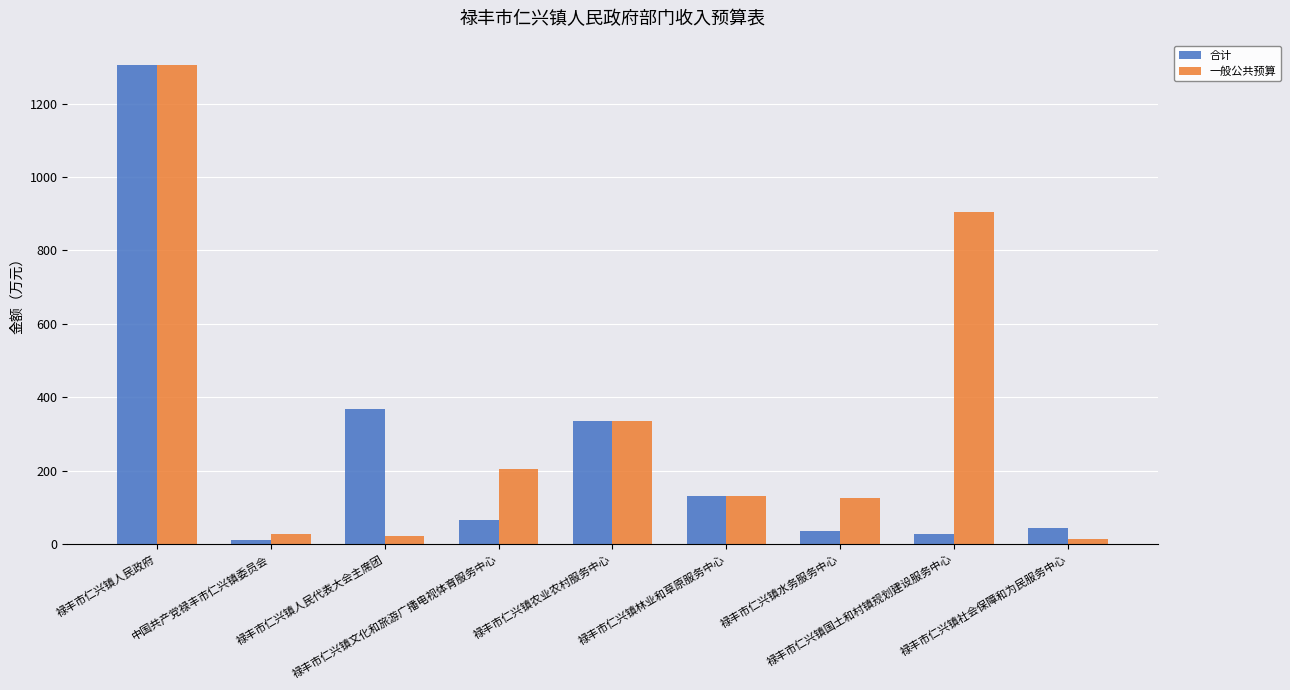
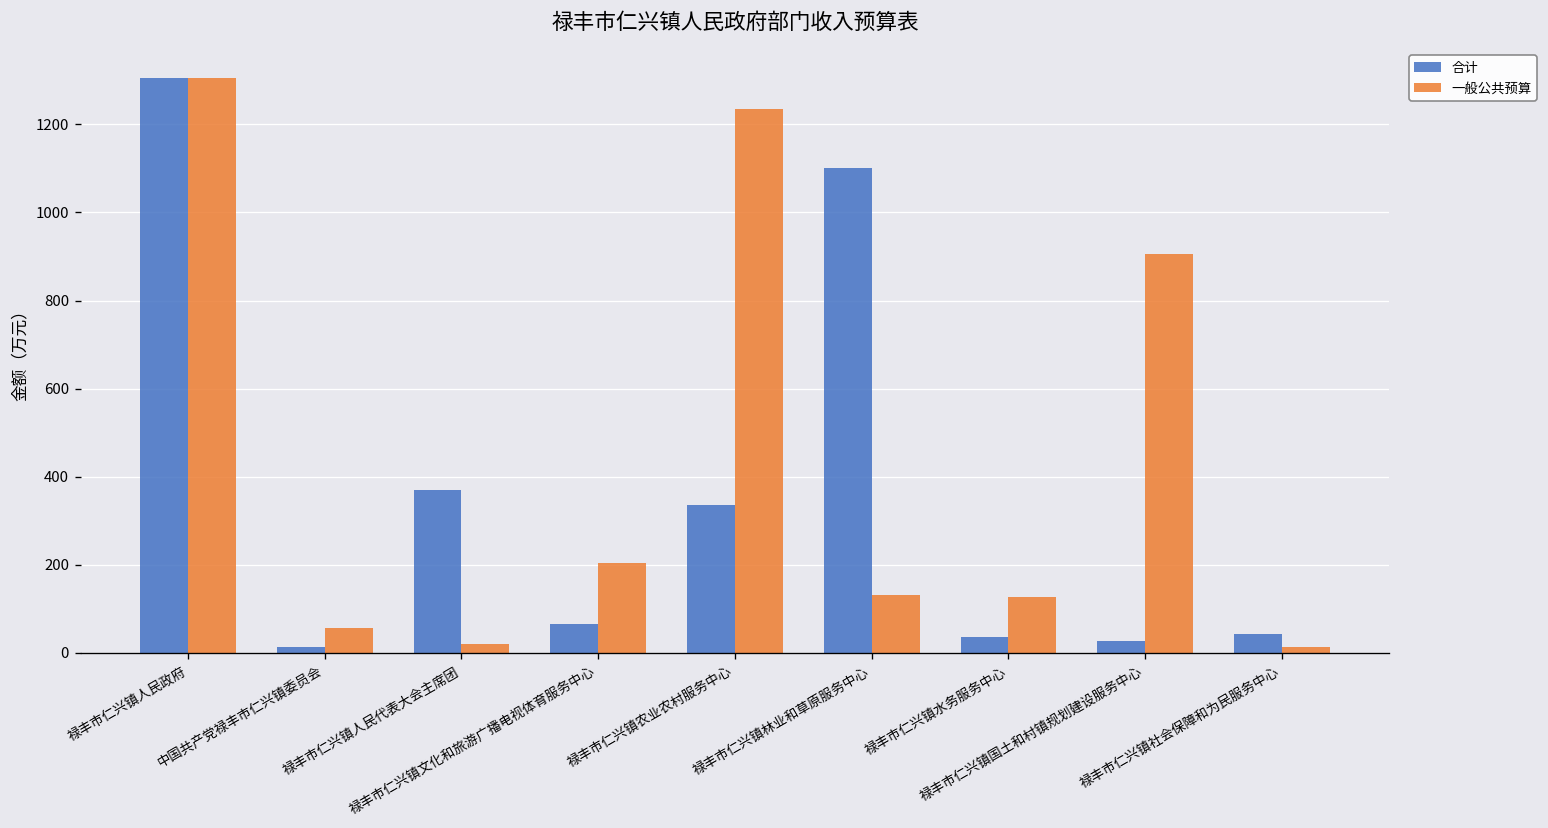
一般公共预算, 中国共产党禄丰市仁兴镇委员会: 30 -> 60
一般公共预算, 禄丰市仁兴镇农业农村服务中心: 330 -> 1230
合计, 禄丰市仁兴镇林业和草原服务中心: 130 -> 1100
